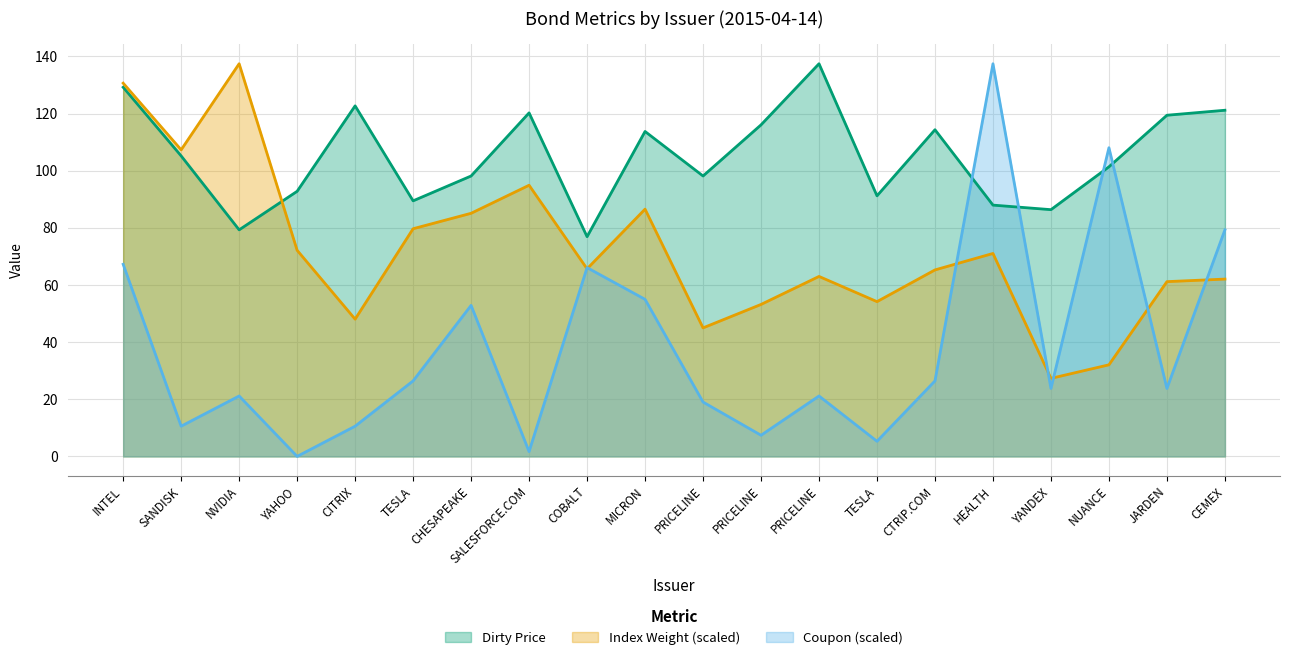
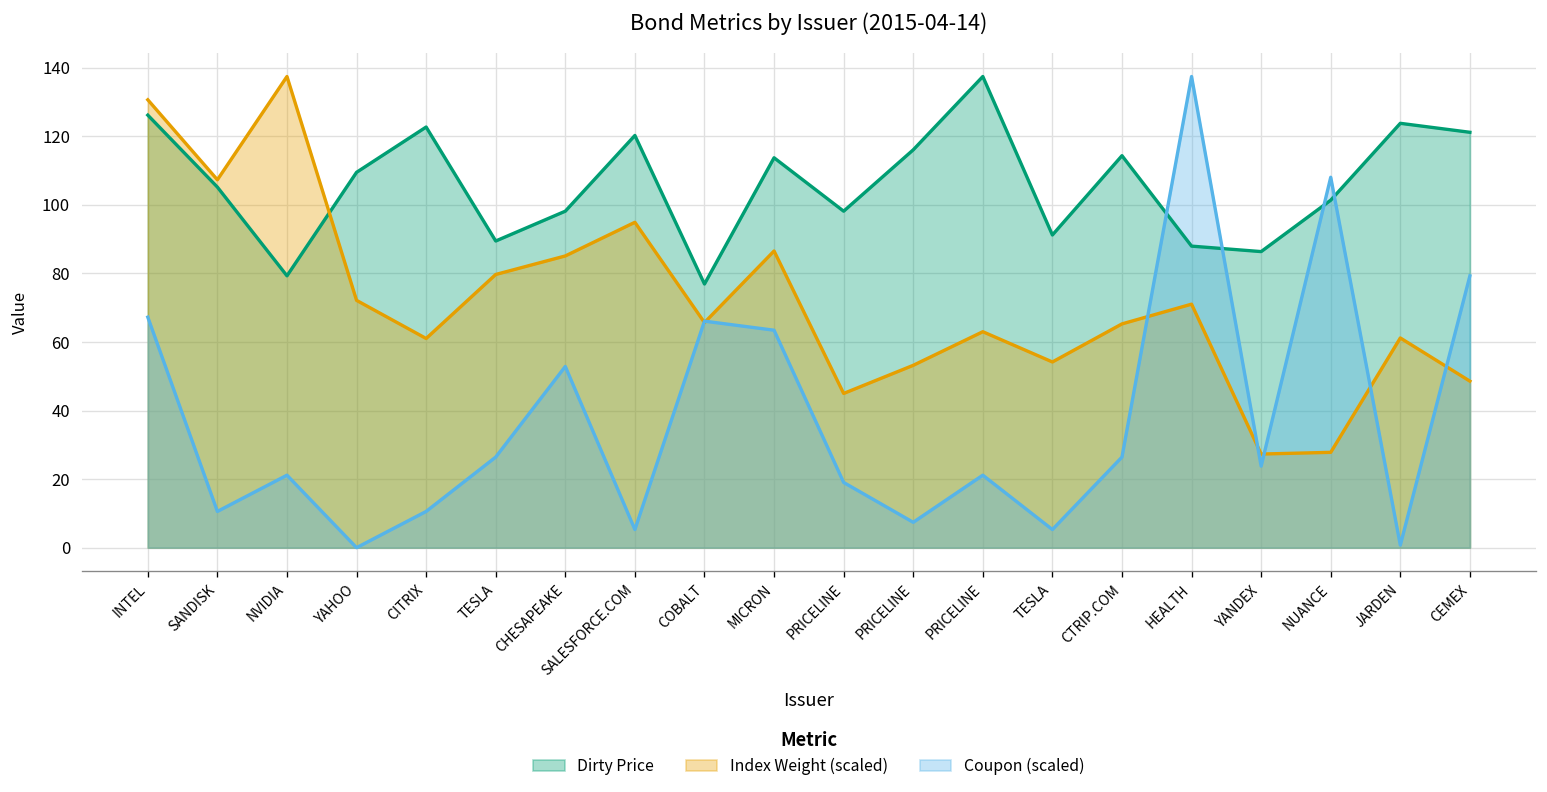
Dirty Price, INTEL: 129 -> 126
Dirty Price, YAHOO: 93 -> 110
Index Weight (scaled), CITRIX: 48 -> 61
Coupon (scaled), SALESFORCE.COM: 2 -> 5
Coupon (scaled), MICRON: 55 -> 63
Index Weight (scaled), NUANCE: 32 -> 28
Dirty Price, JARDEN: 119 -> 124
Coupon (scaled), JARDEN: 24 -> 1
Index Weight (scaled), CEMEX: 62 -> 49
